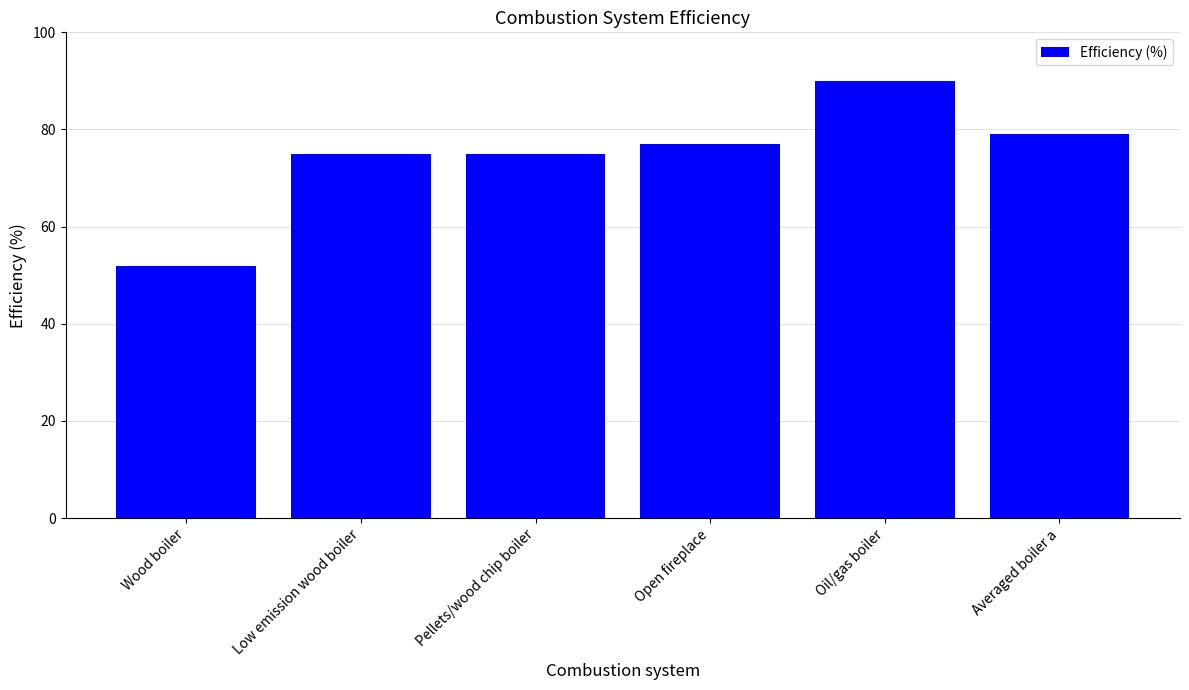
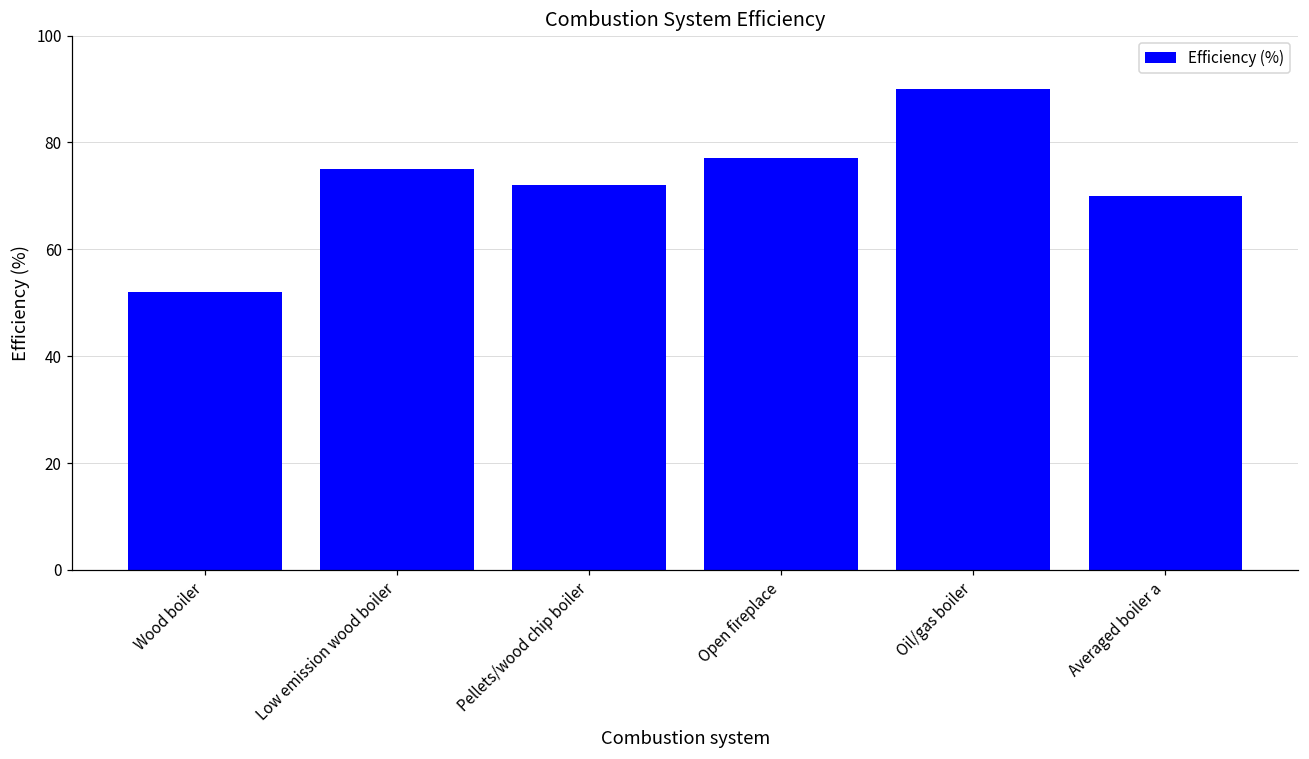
Pellets/wood chip boiler: 75 -> 72
Averaged boiler a: 79 -> 70
